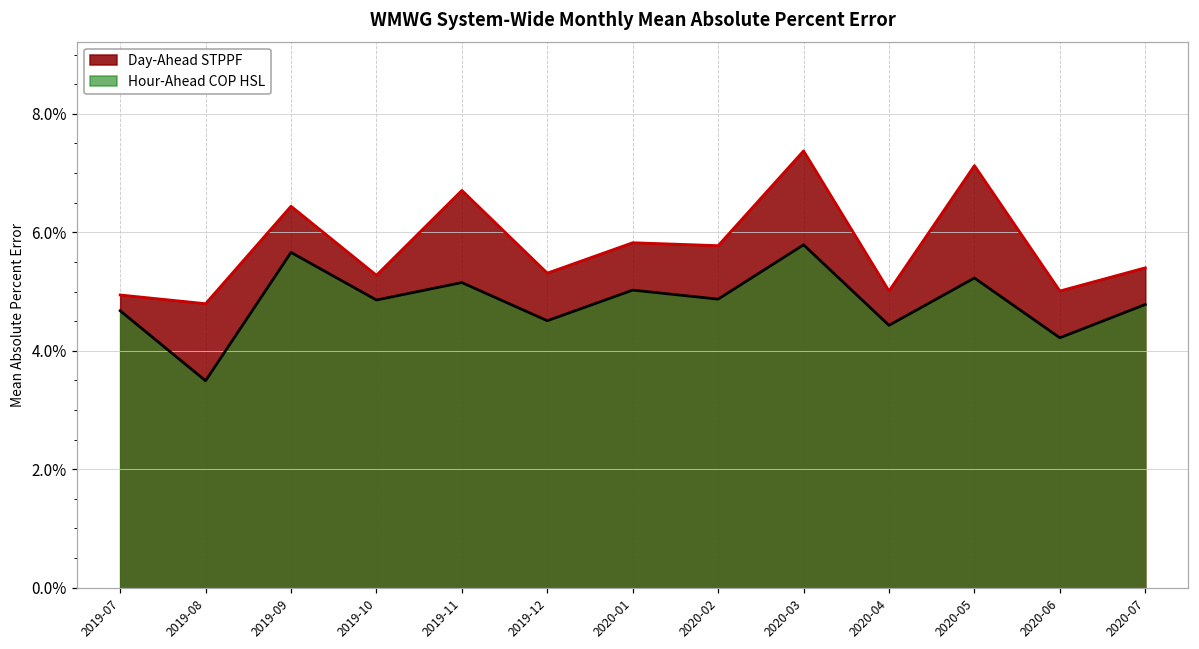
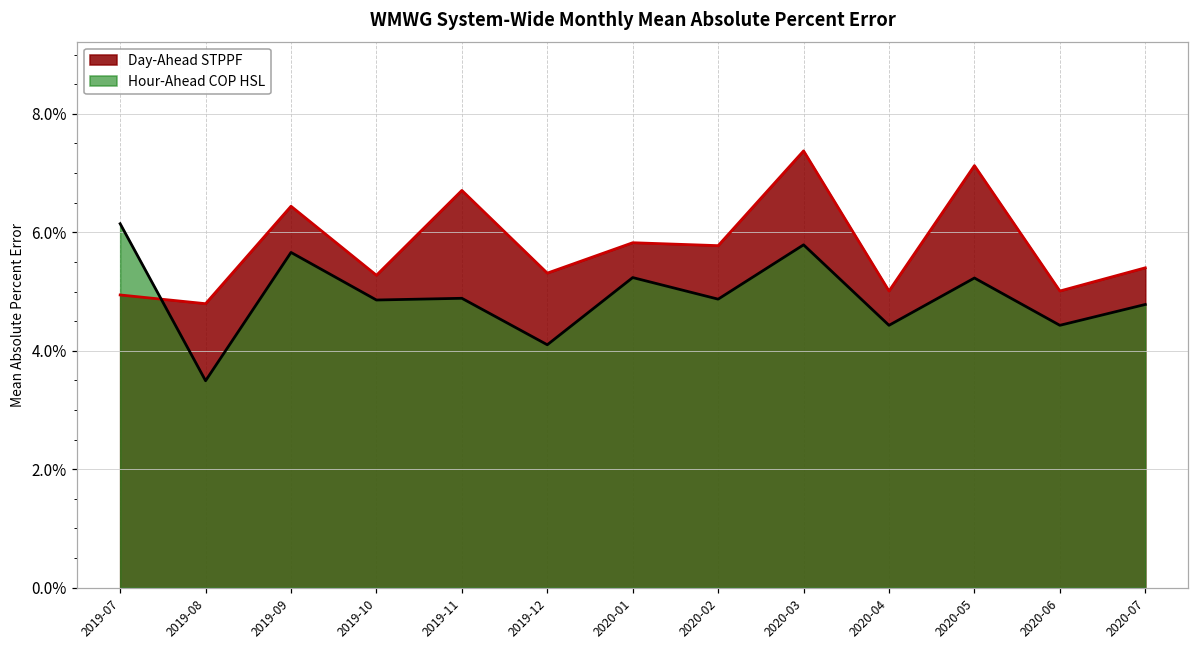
Hour-Ahead COP HSL, 2019-07: 4.7% -> 6.1%
Hour-Ahead COP HSL, 2019-11: 5.2% -> 4.9%
Hour-Ahead COP HSL, 2019-12: 4.5% -> 4.1%
Hour-Ahead COP HSL, 2020-01: 5.0% -> 5.2%
Hour-Ahead COP HSL, 2020-06: 4.2% -> 4.4%
